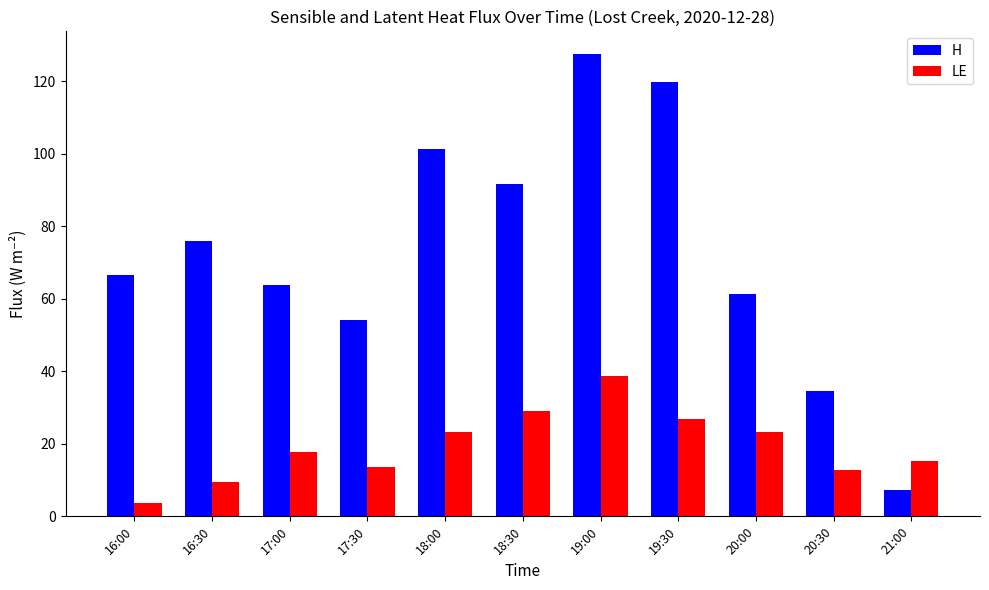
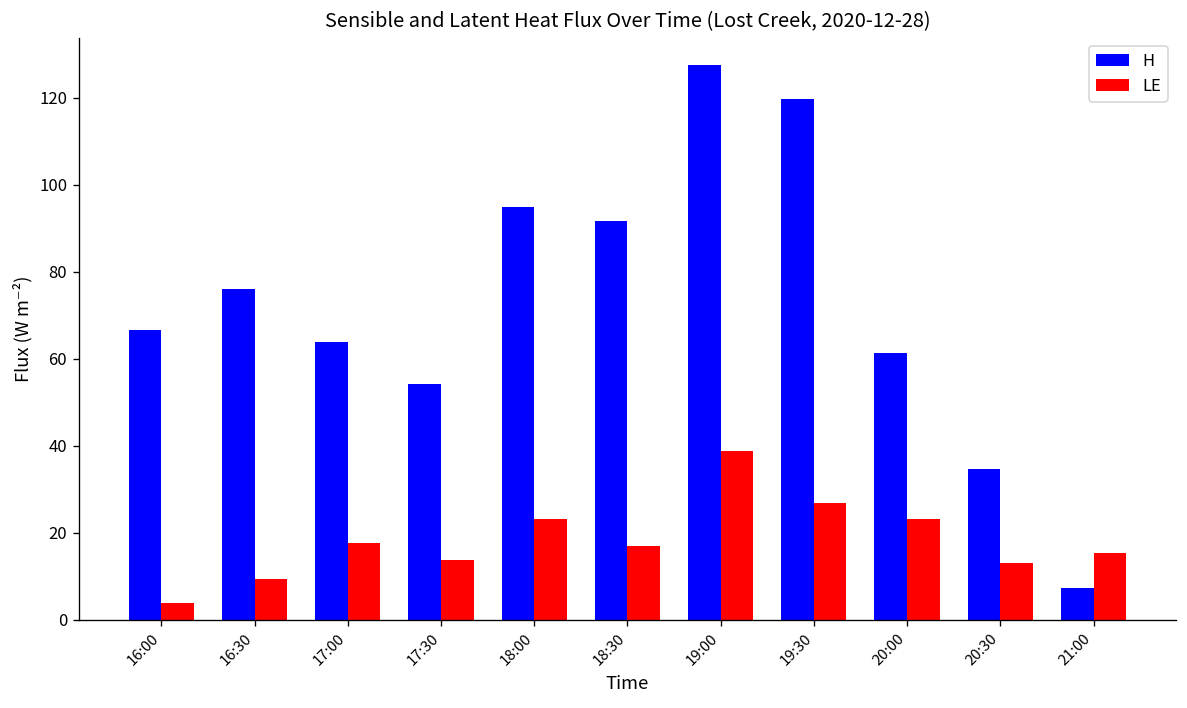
H, 18:00: 101 -> 95
LE, 18:30: 29 -> 17
